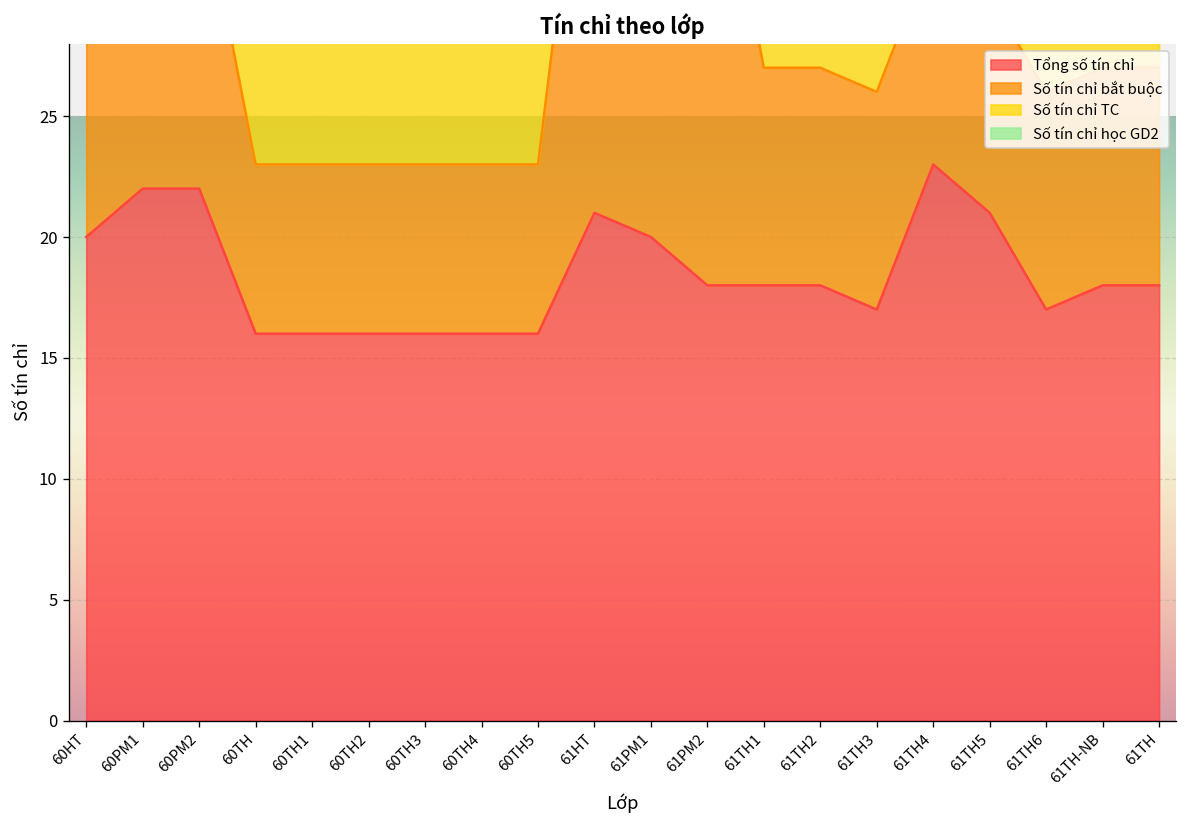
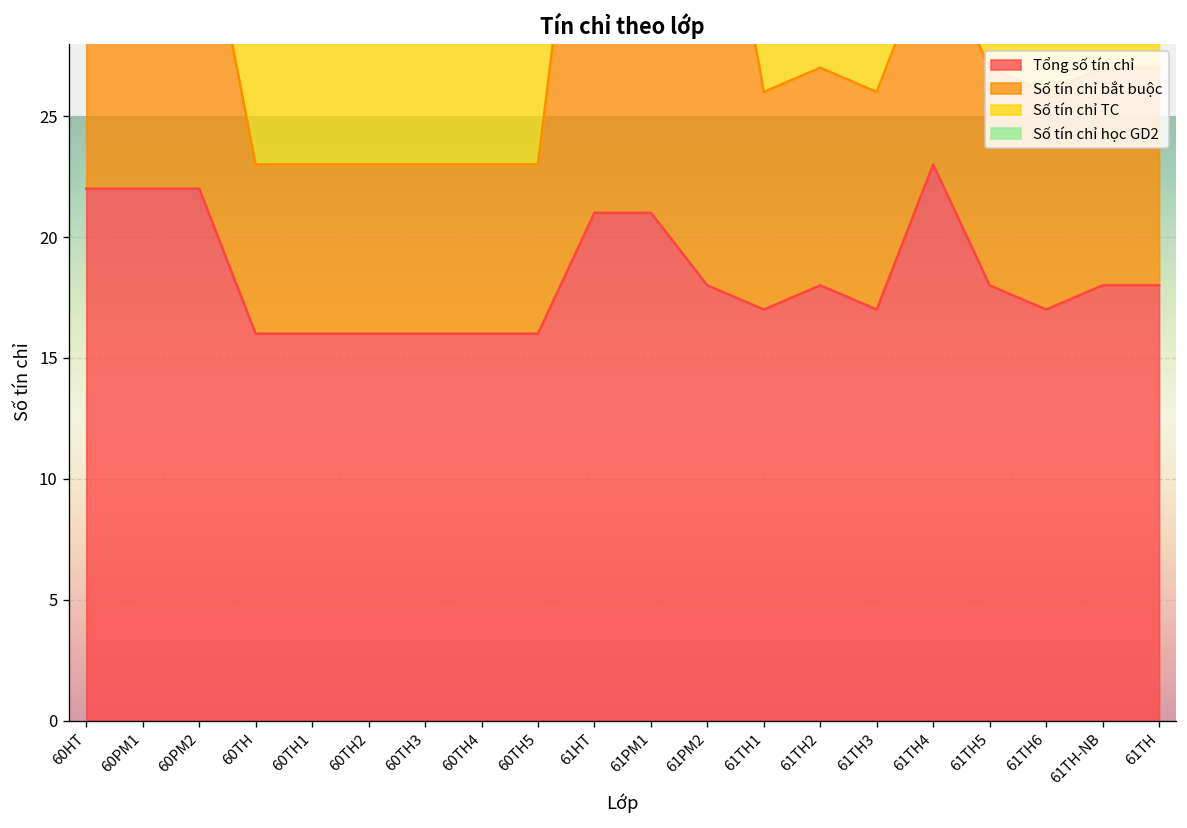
Tổng số tín chỉ, 60HT: 20 -> 22
Tổng số tín chỉ, 61PM1: 20 -> 21
Tổng số tín chỉ, 61TH1: 18 -> 17
Tổng số tín chỉ, 61TH5: 21 -> 18
